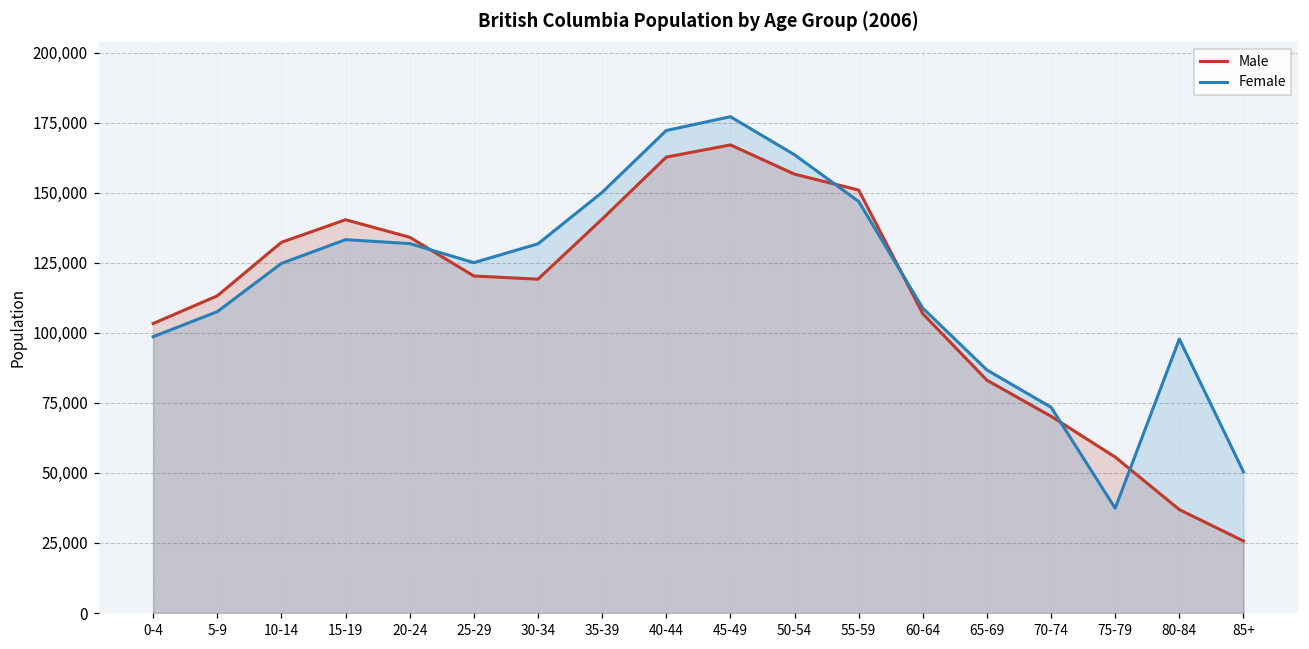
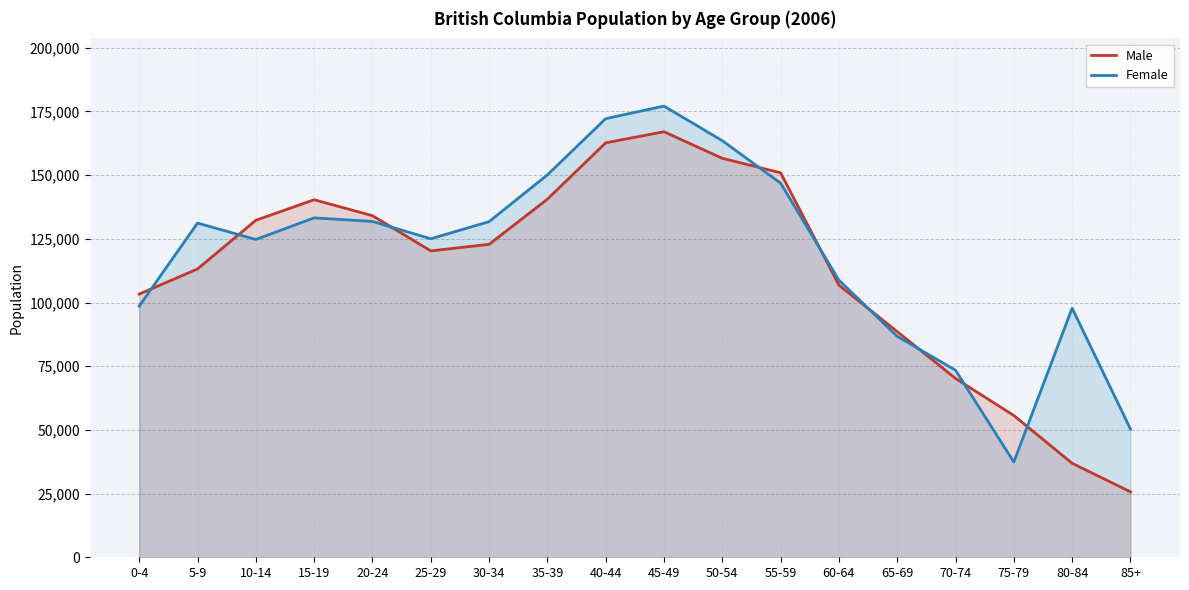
Female, 5-9: 108,000 -> 131,000
Male, 30-34: 119,000 -> 123,000
Male, 65-69: 83,000 -> 89,000
